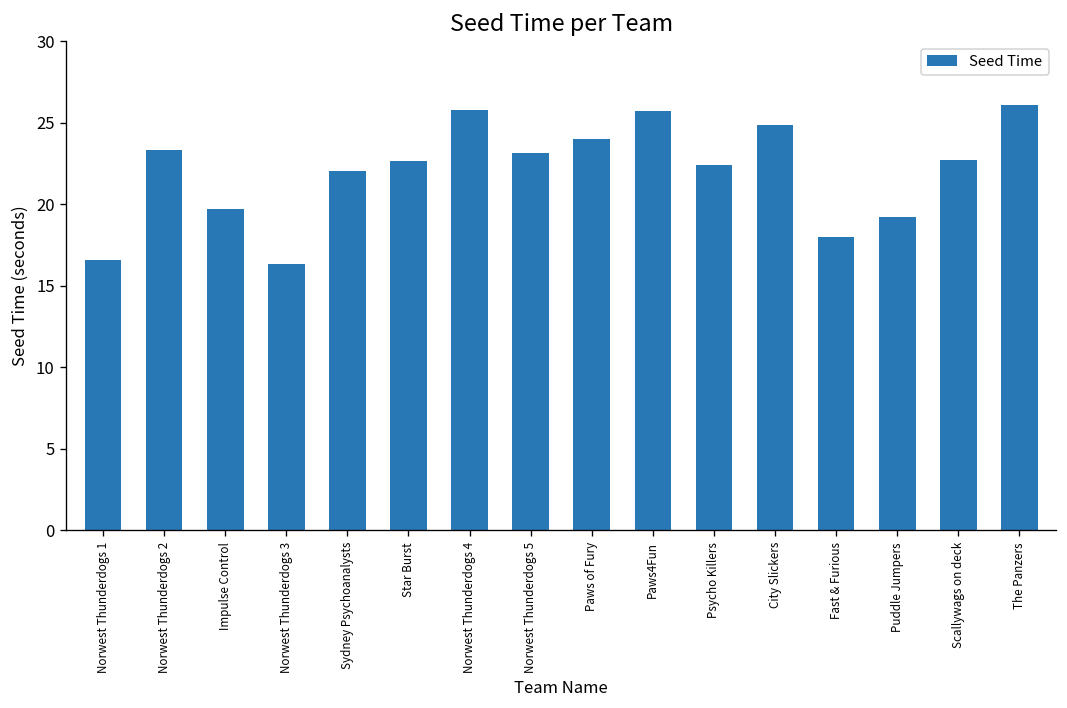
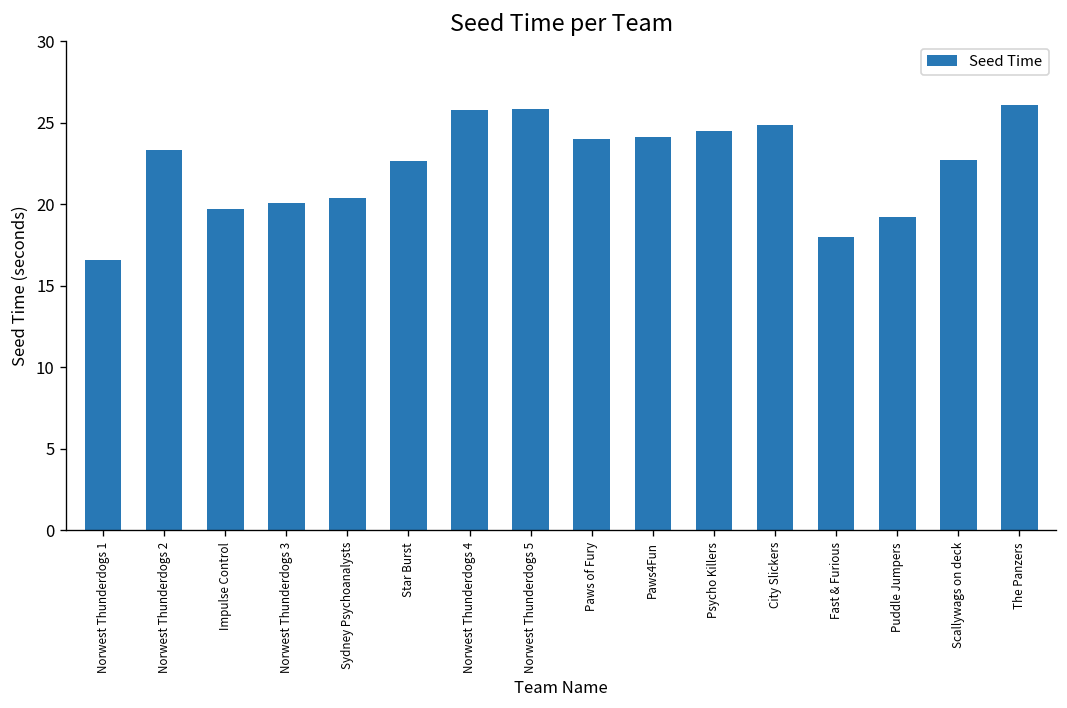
Norwest Thunderdogs 3: 16.4 -> 20.1
Sydney Psychoanalysts: 22.0 -> 20.4
Norwest Thunderdogs 5: 23.1 -> 25.9
Paws4Fun: 25.7 -> 24.1
Psycho Killers: 22.4 -> 24.5
